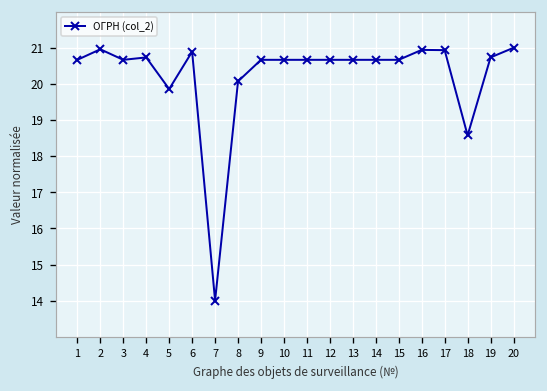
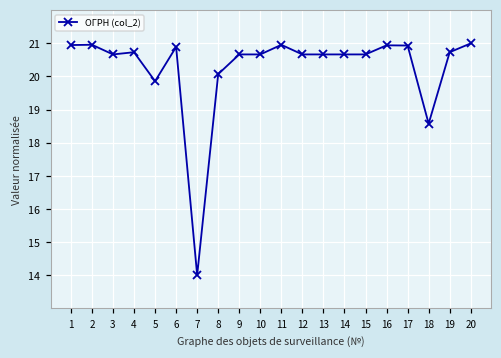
1: 20.7 -> 20.9
11: 20.7 -> 21.0
